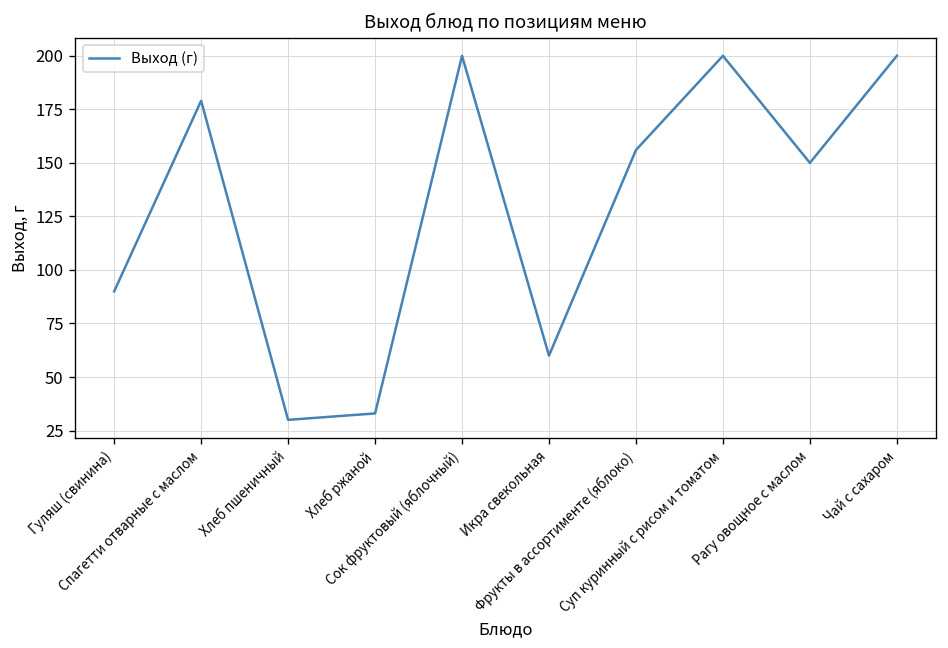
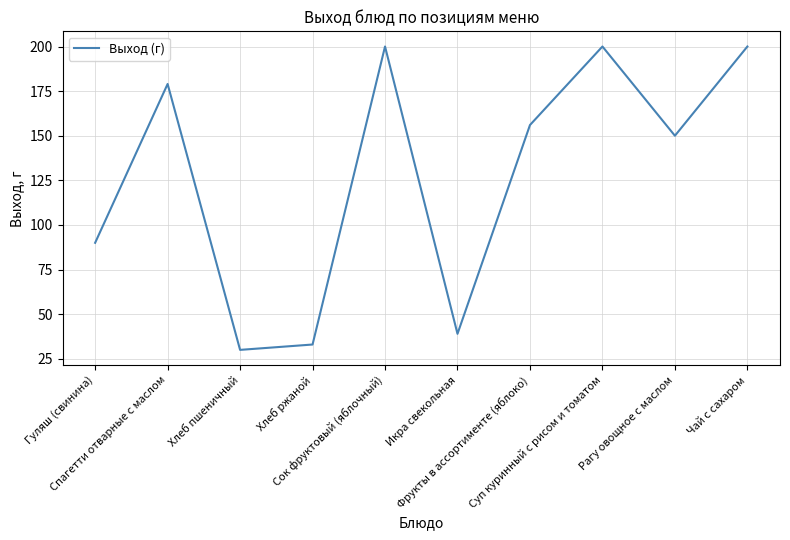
Икра свекольная: 60 -> 39
